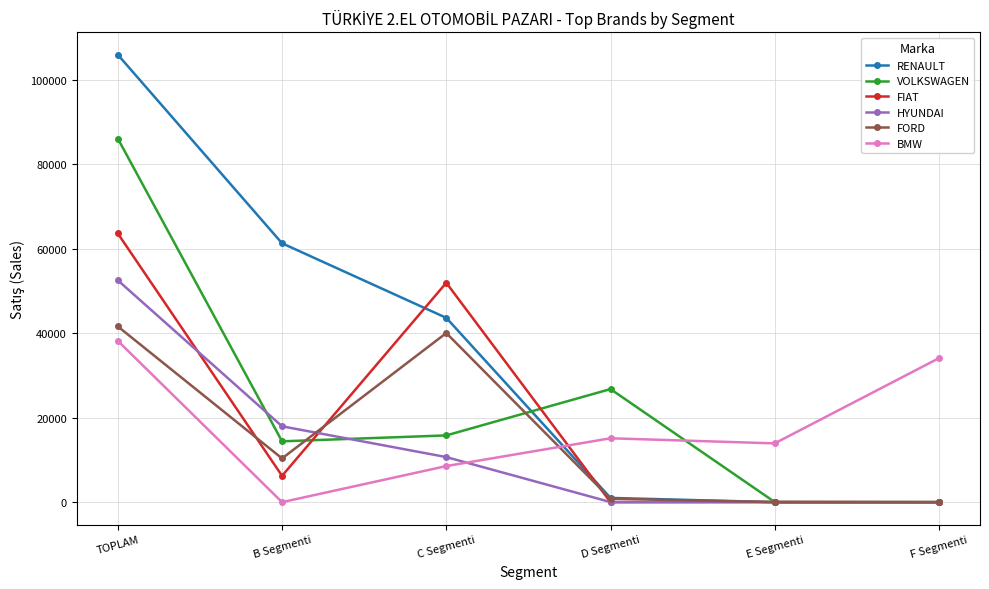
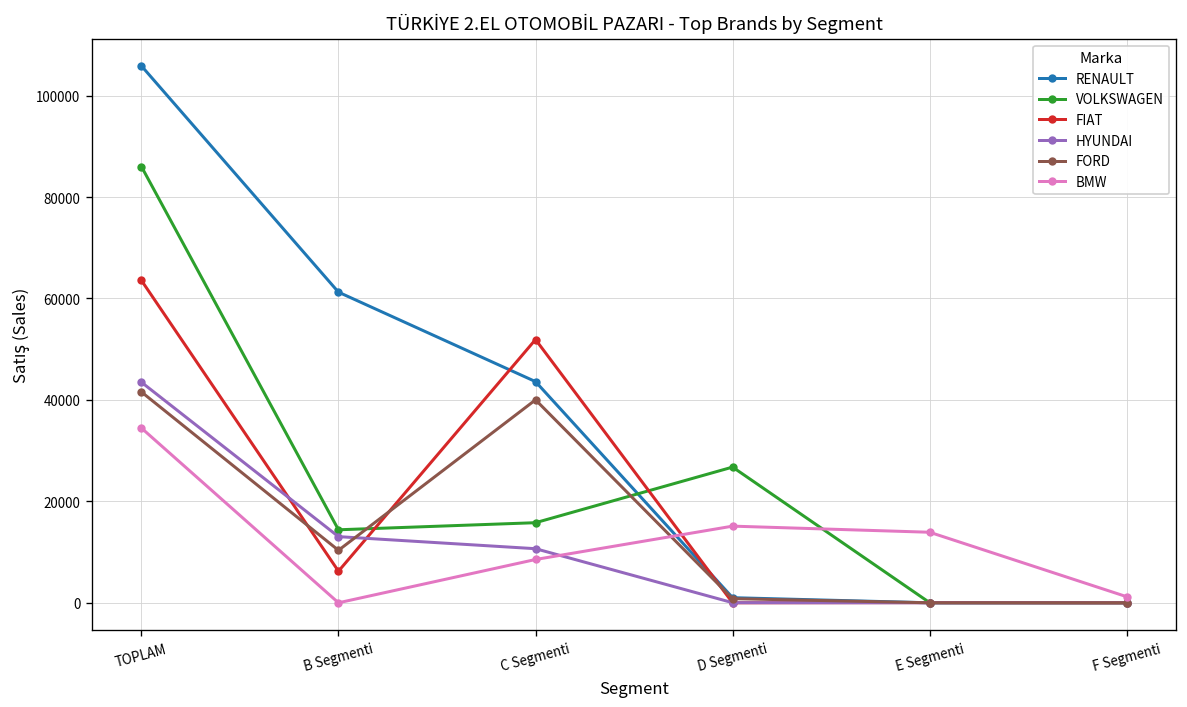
HYUNDAI, TOPLAM: 52000 -> 43000
BMW, TOPLAM: 38000 -> 34000
HYUNDAI, B Segmenti: 18000 -> 13000
BMW, F Segmenti: 34000 -> 1000
